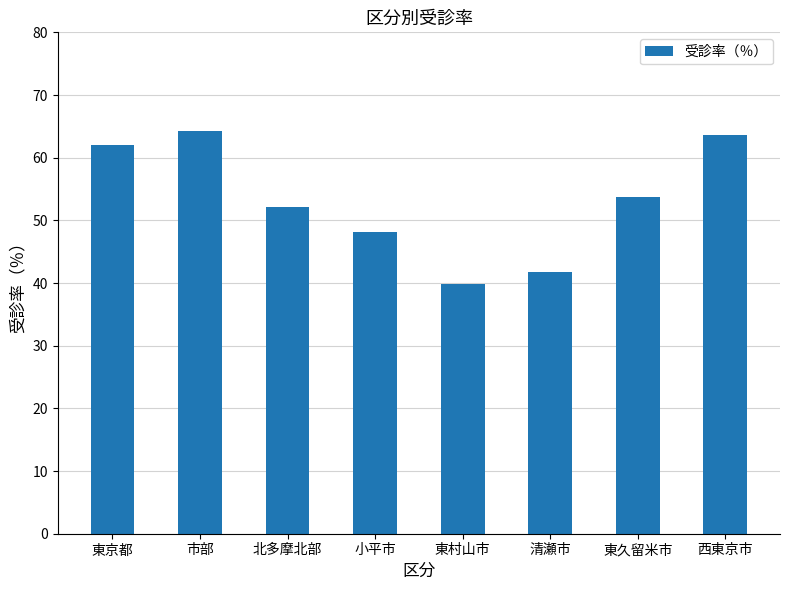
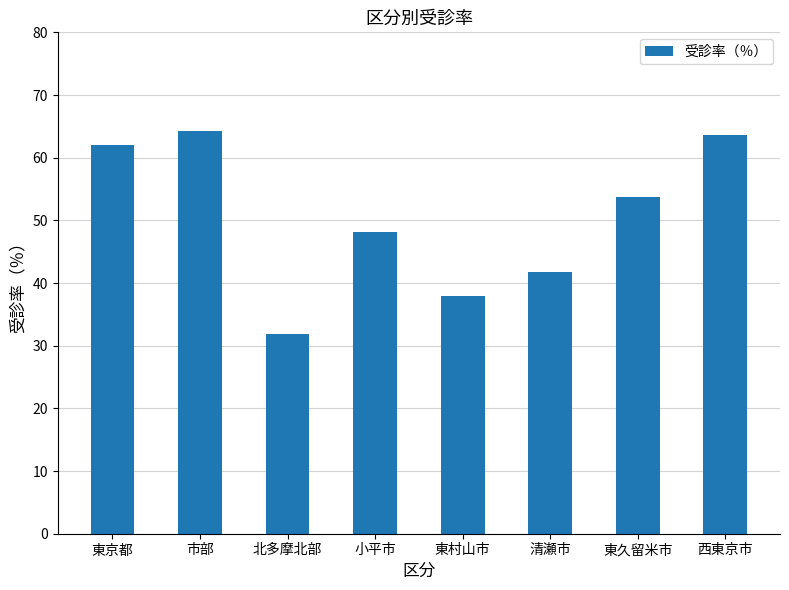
北多摩北部: 52 -> 32
東村山市: 40 -> 38
